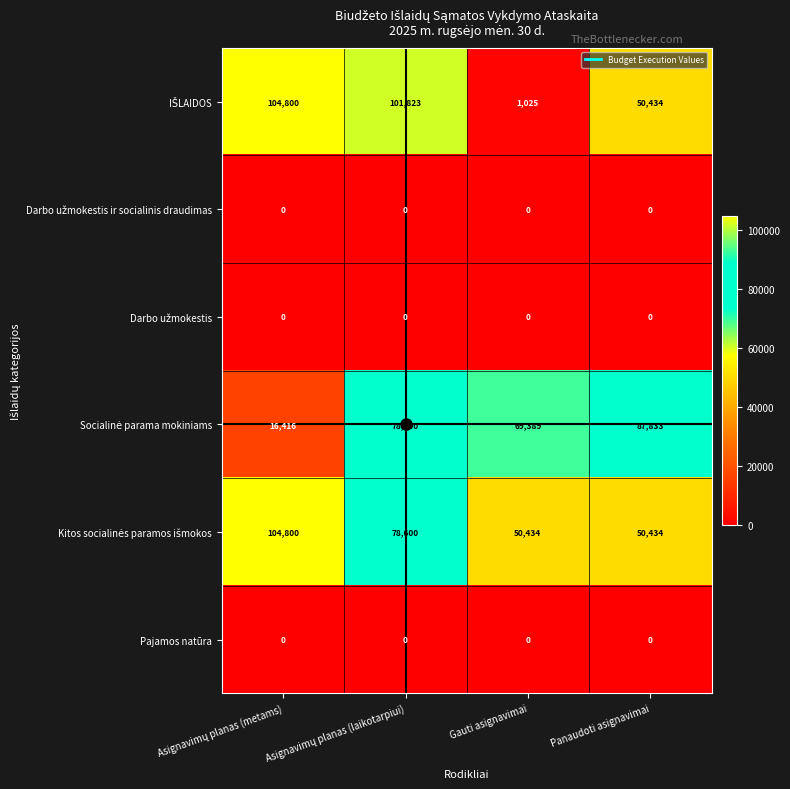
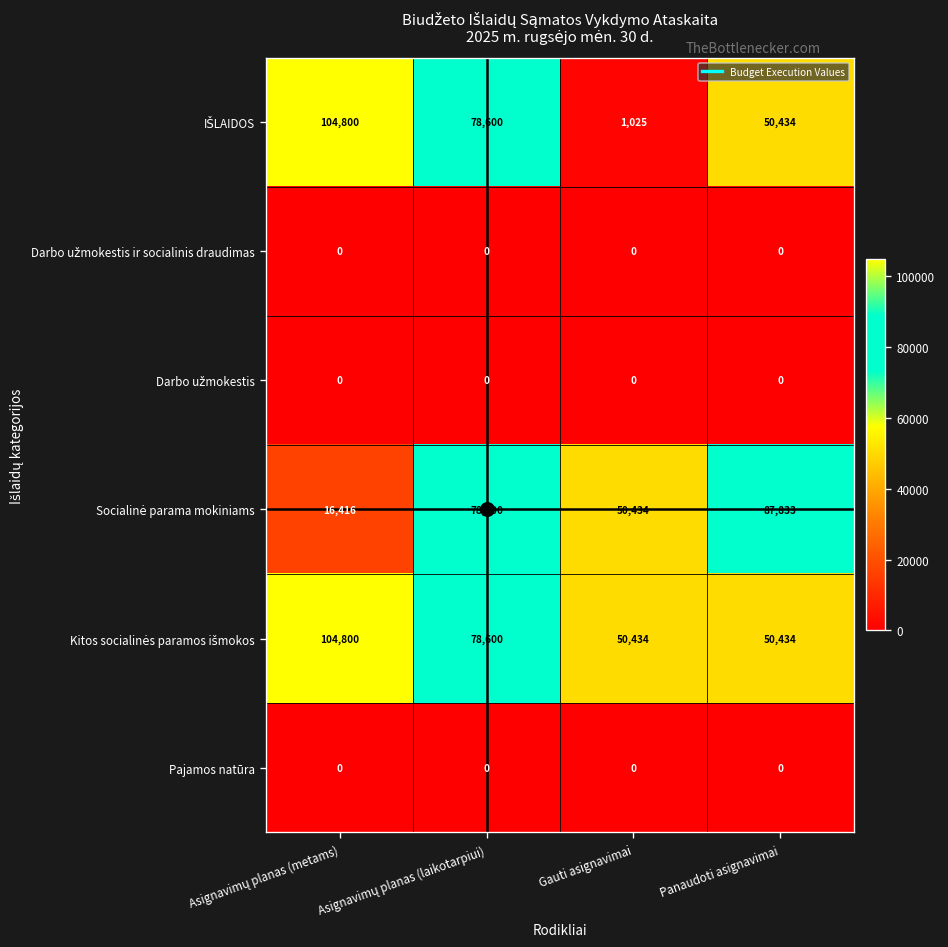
IŠLAIDOS, Asignavimų planas (laikotarpiui): 101,823 -> 78,600
Socialinė parama mokiniams, Gauti asignavimai: 69,389 -> 50,434
